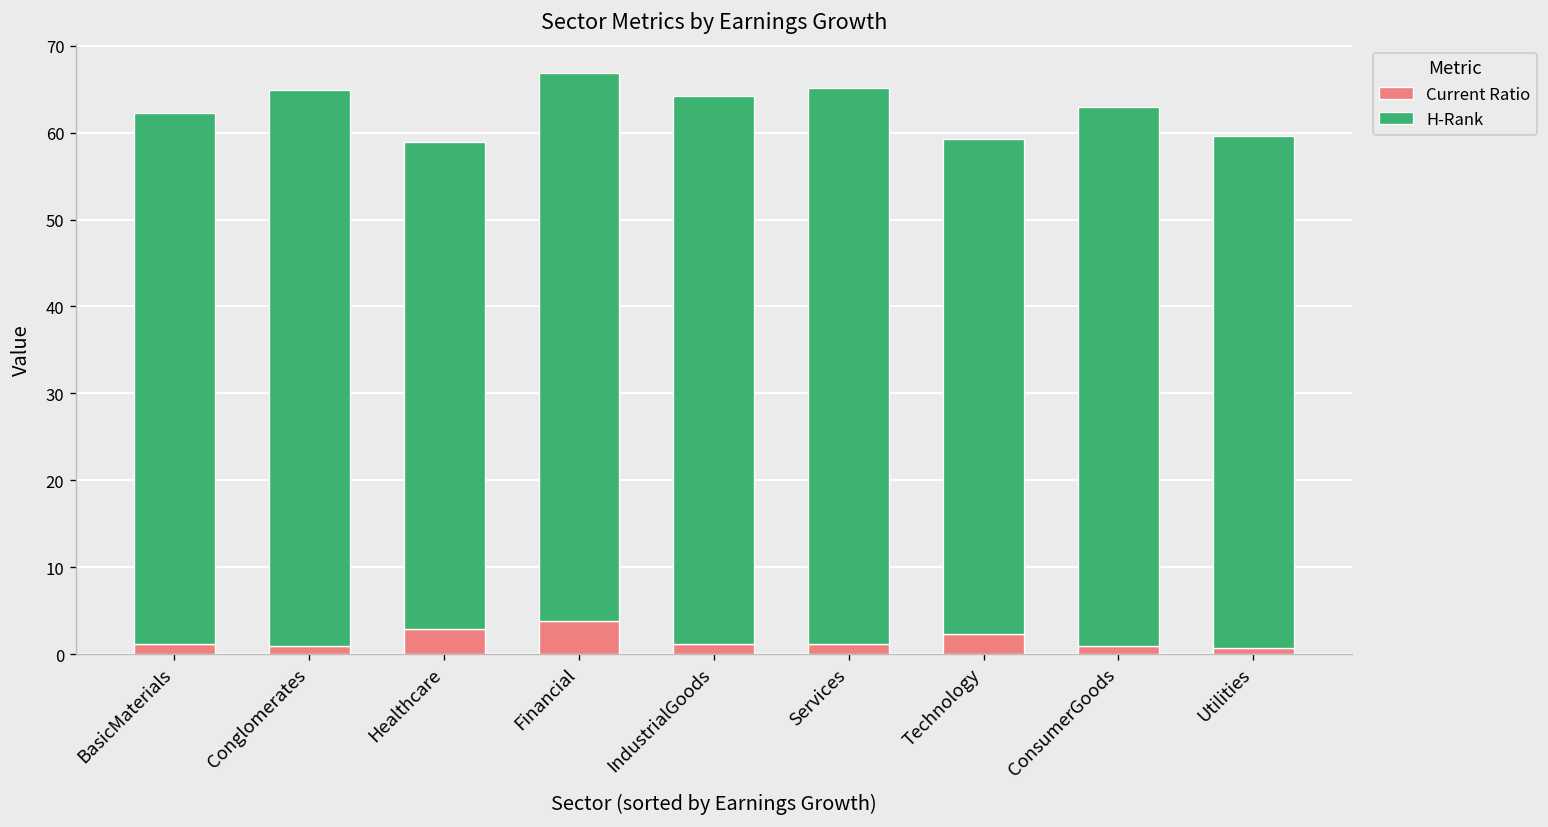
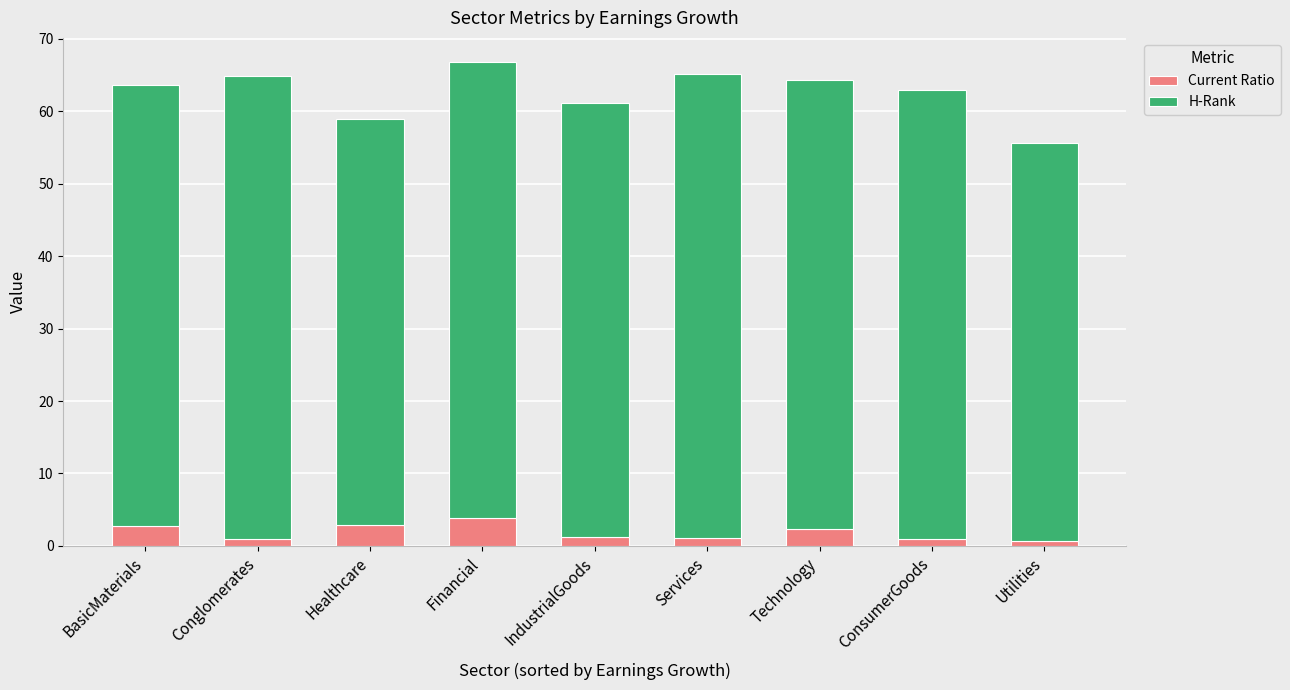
Current Ratio, BasicMaterials: 1 -> 3
H-Rank, IndustrialGoods: 63 -> 60
H-Rank, Technology: 57 -> 62
H-Rank, Utilities: 59 -> 55
